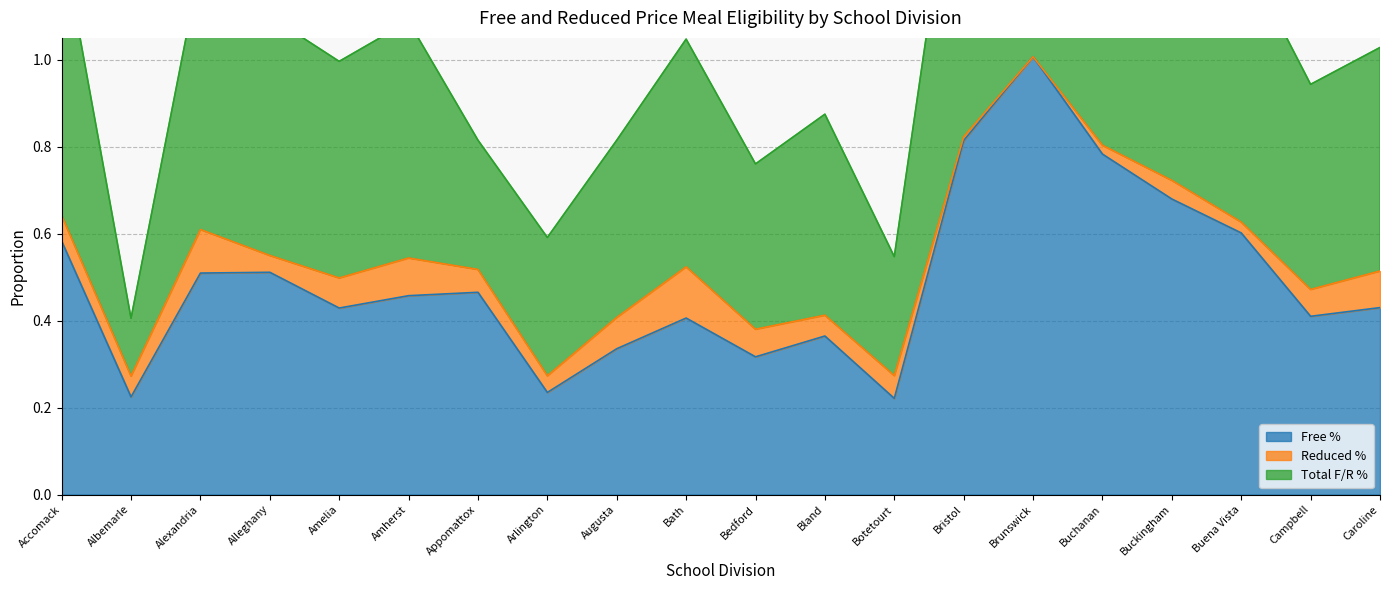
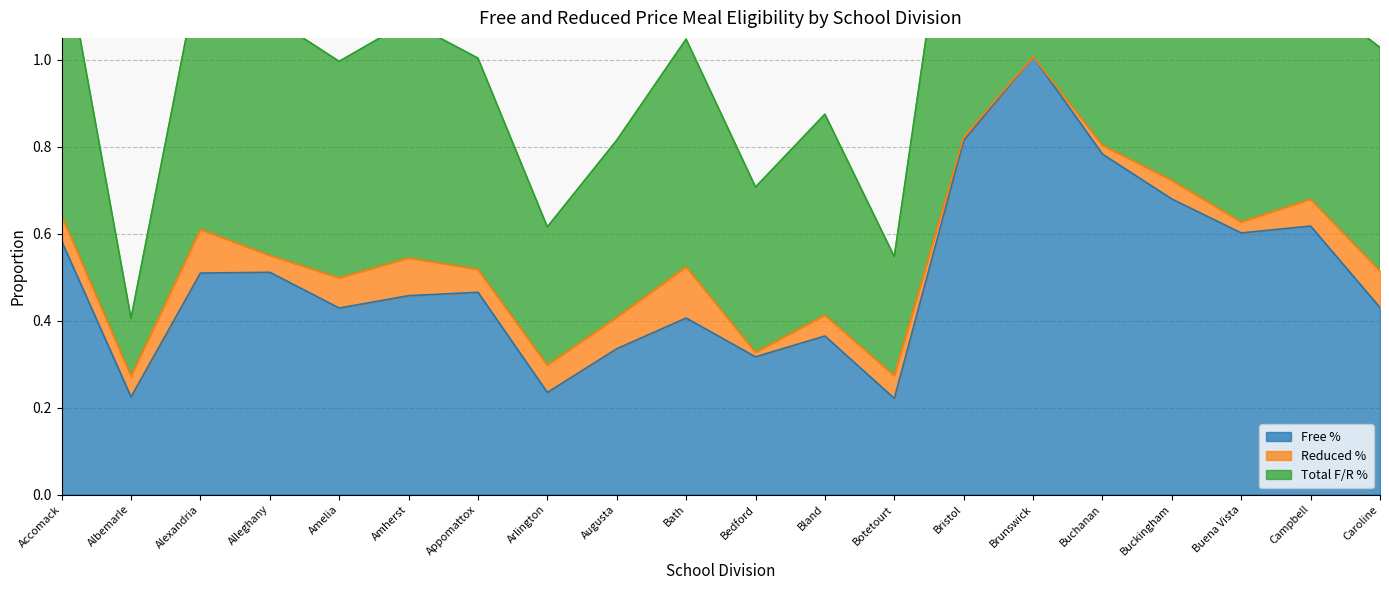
Total F/R %, Appomattox: 0.30 -> 0.49
Reduced %, Arlington: 0.04 -> 0.06
Reduced %, Bedford: 0.06 -> 0.01
Free %, Campbell: 0.41 -> 0.62
